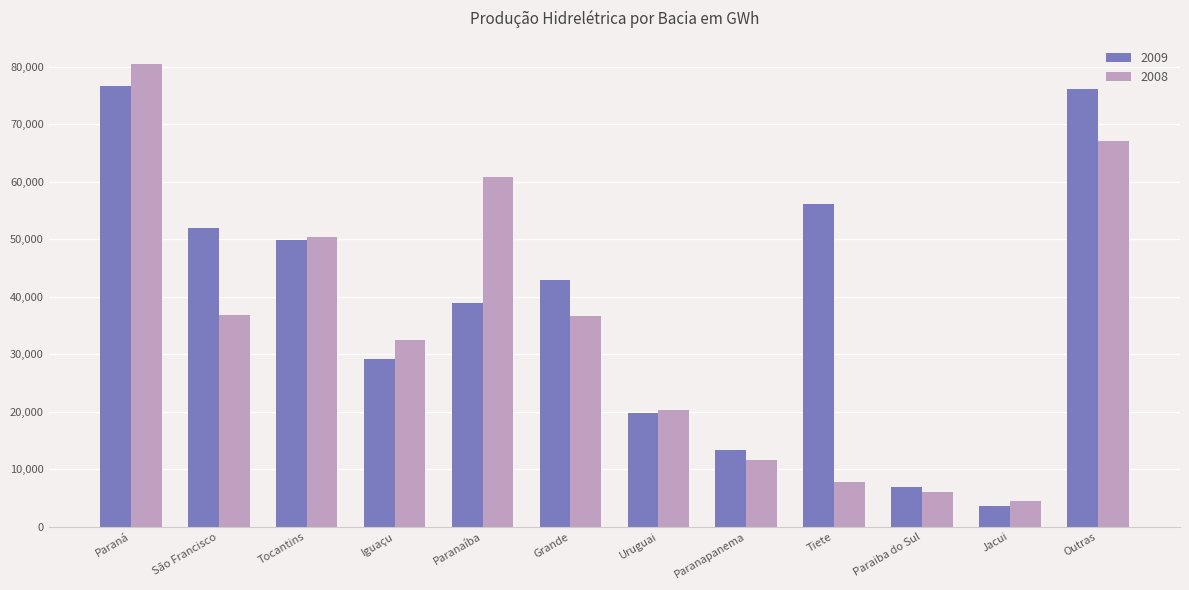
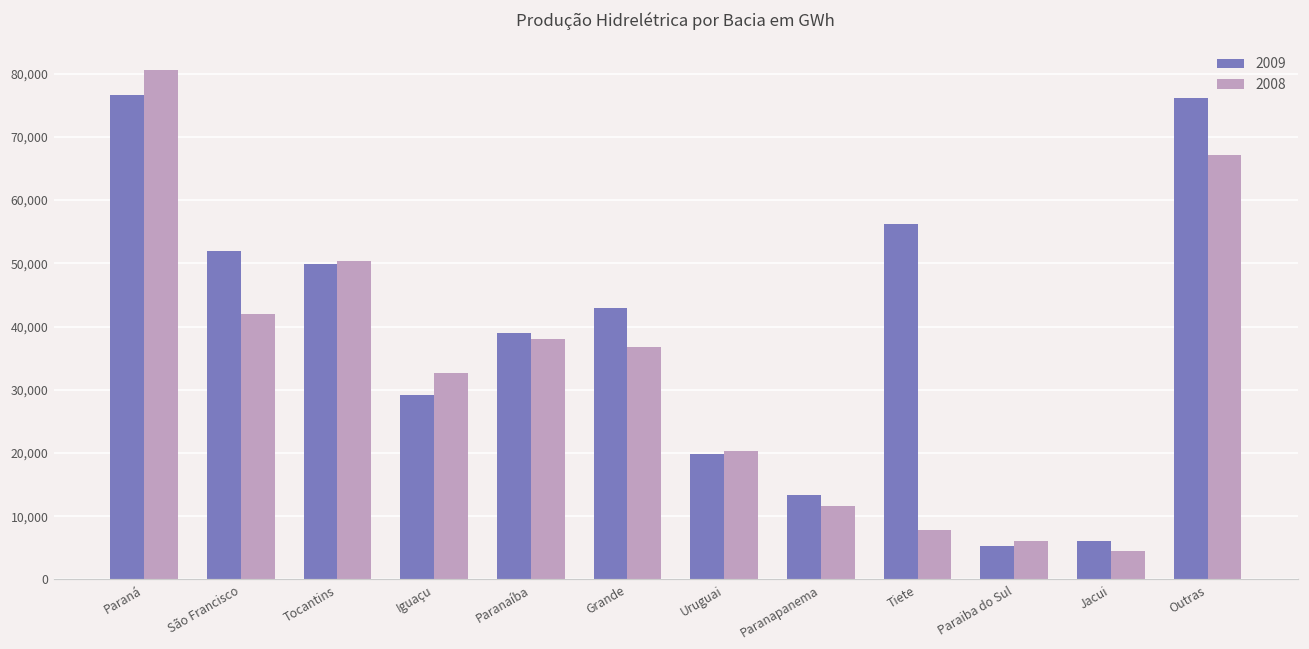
2008, São Francisco: 37,000 -> 42,000
2008, Paranaíba: 61,000 -> 38,000
2009, Paraiba do Sul: 7,000 -> 5,000
2009, Jacui: 4,000 -> 6,000
